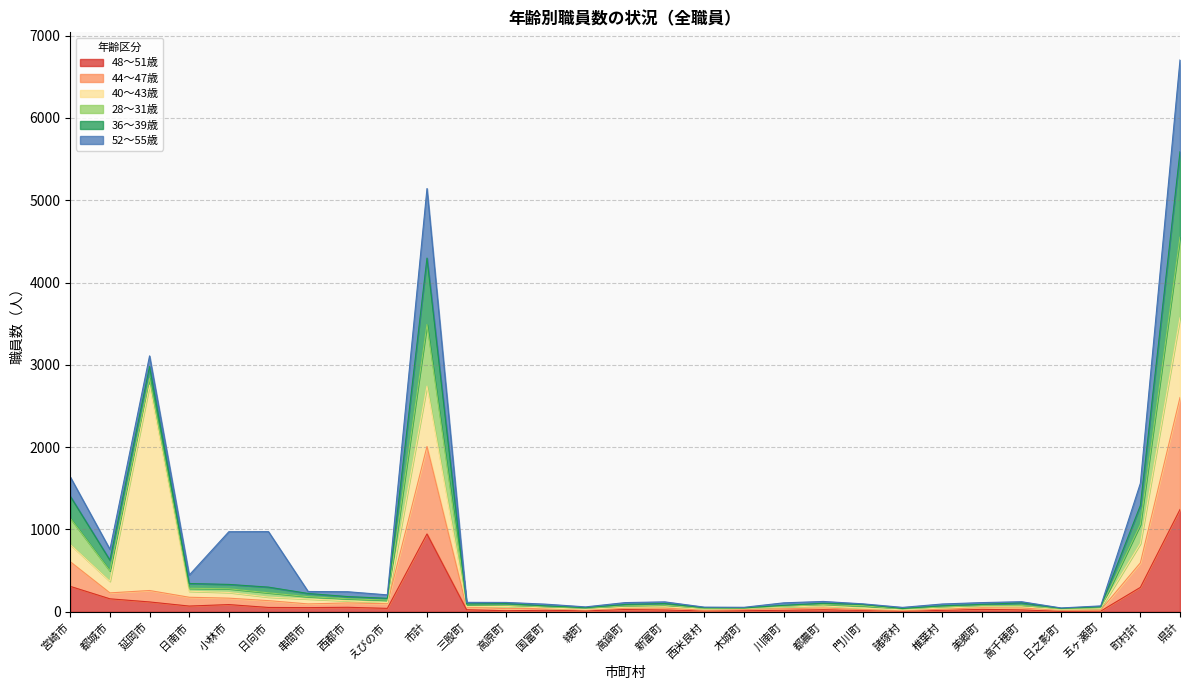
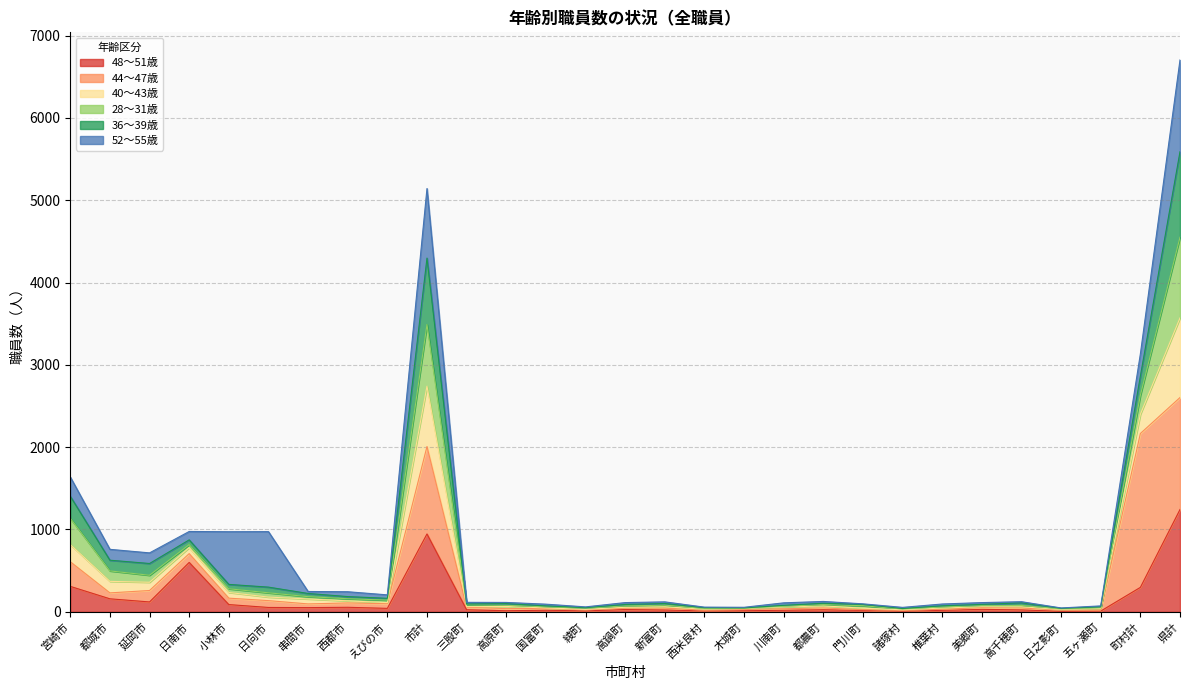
40～43歳, 延岡市: 2500 -> 100
48～51歳, 日南市: 100 -> 600
44～47歳, 町村計: 300 -> 1900
